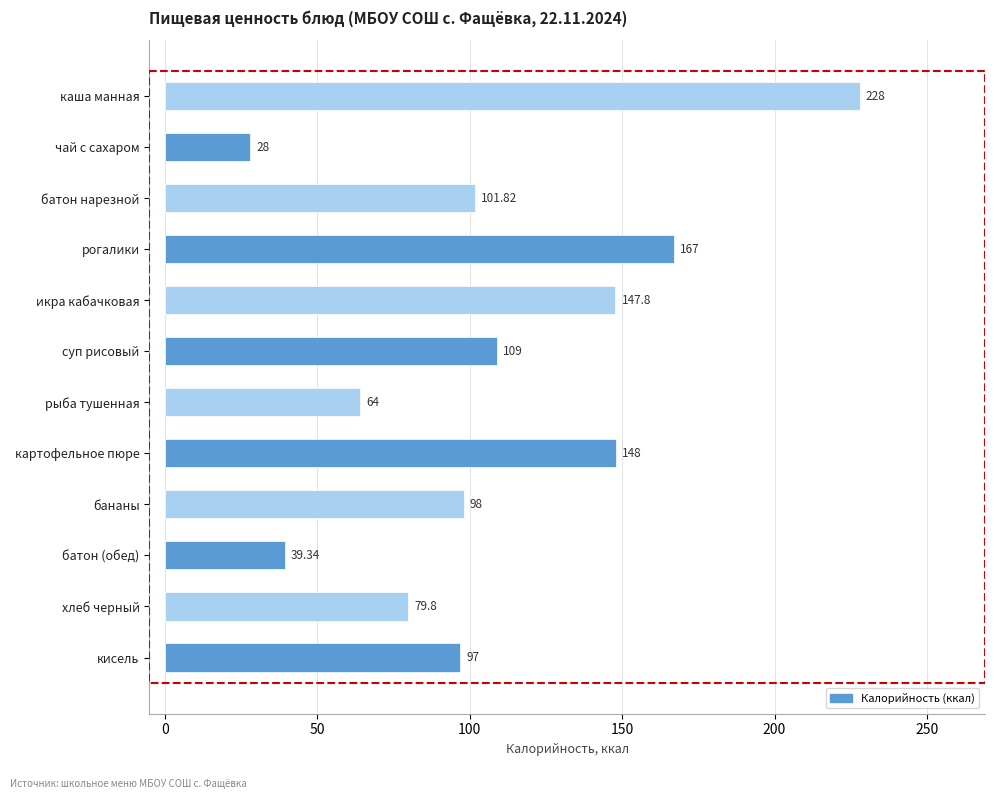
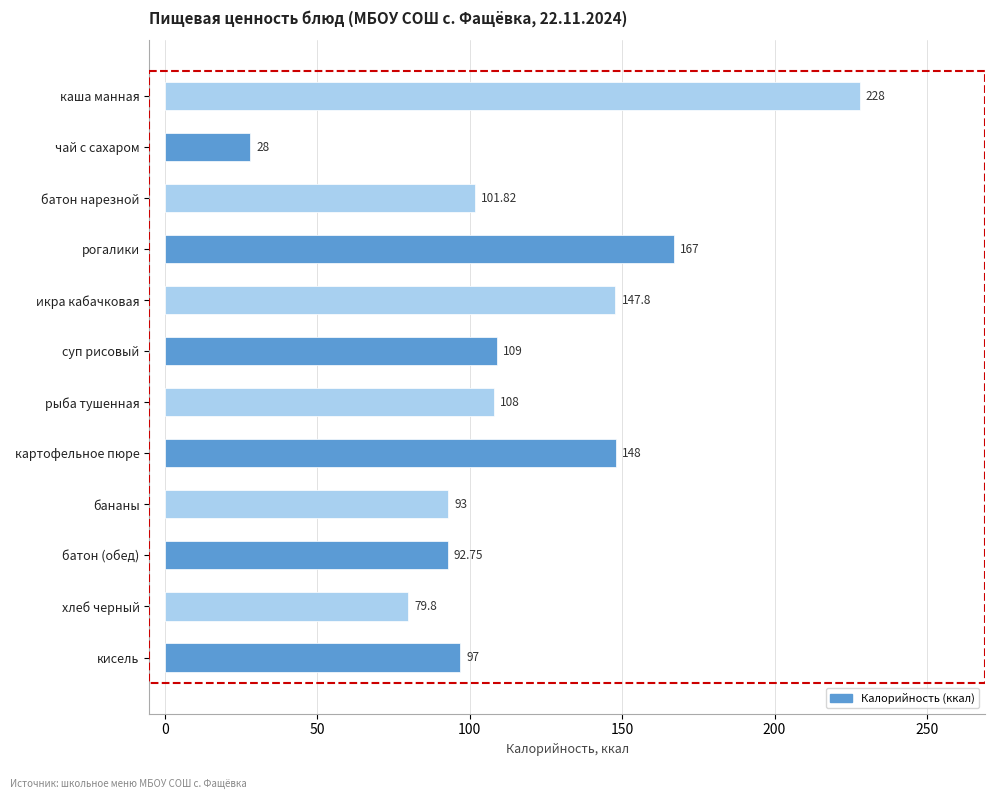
рыба тушенная: 64 -> 108
бананы: 98 -> 93
батон (обед): 39.34 -> 92.75
